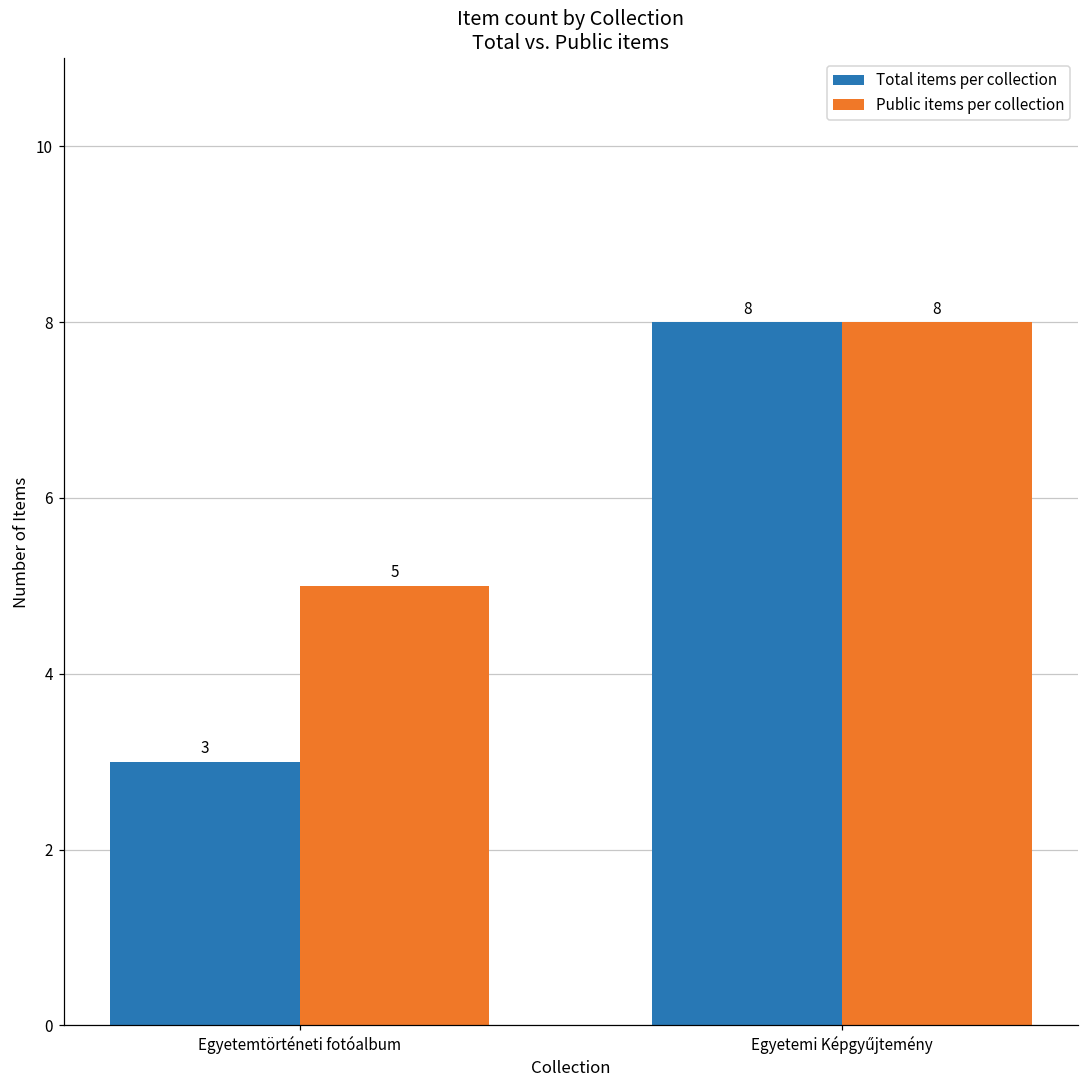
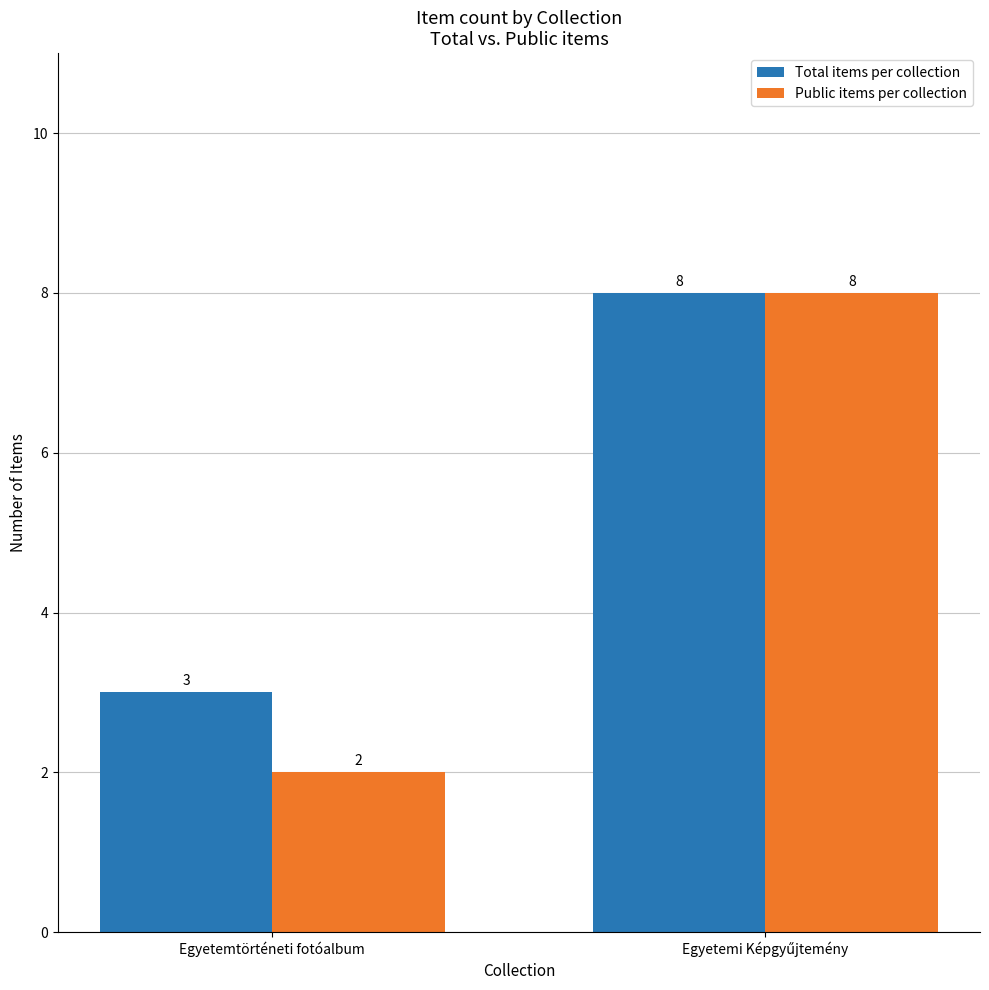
Public items per collection, Egyetemtörténeti fotóalbum: 5 -> 2
